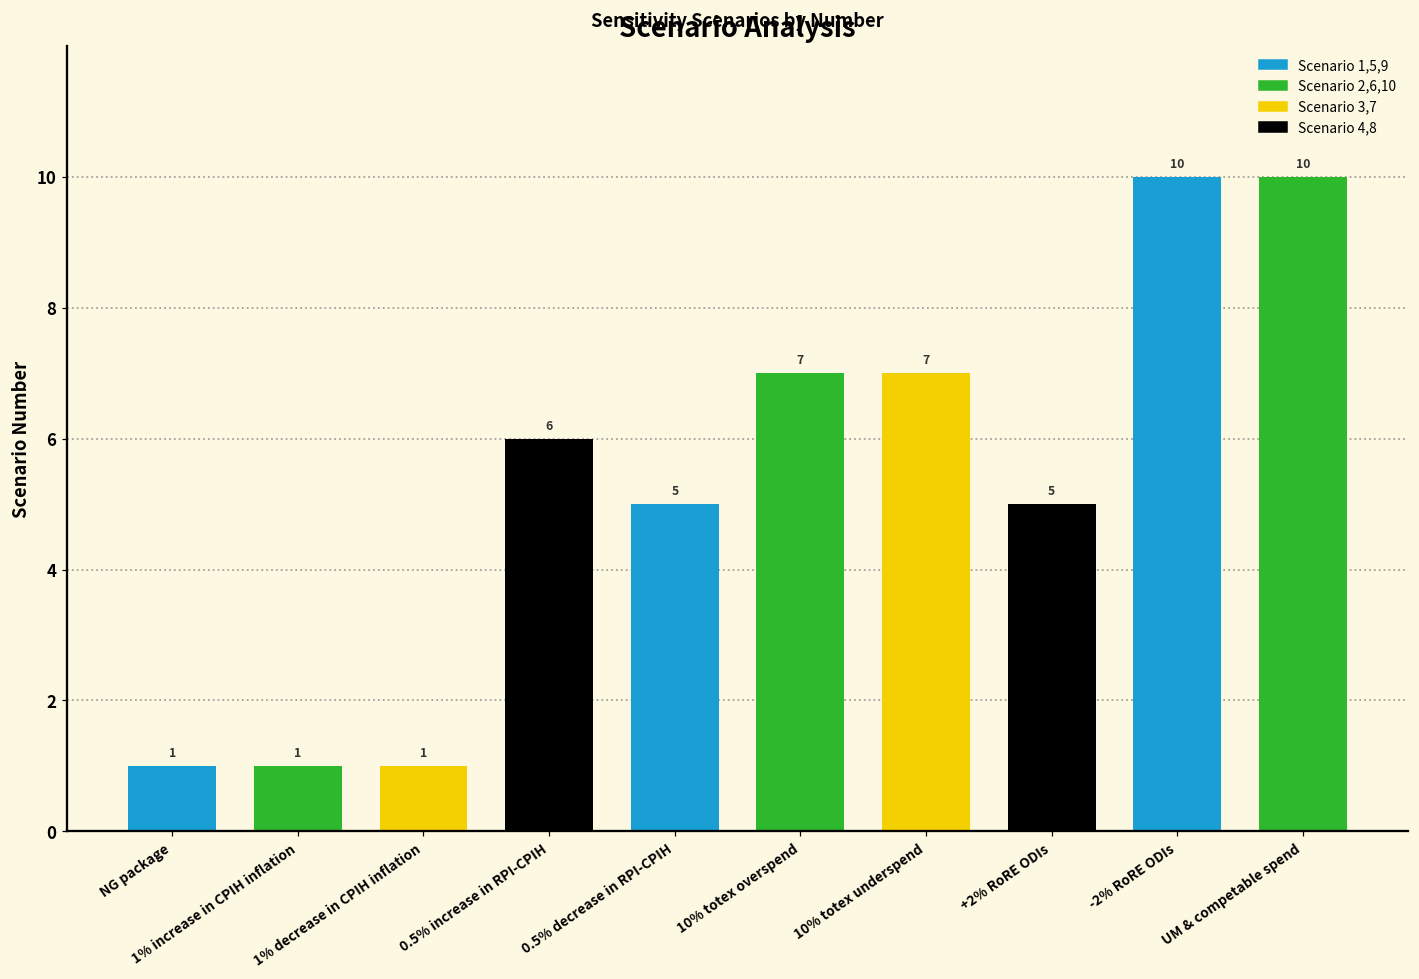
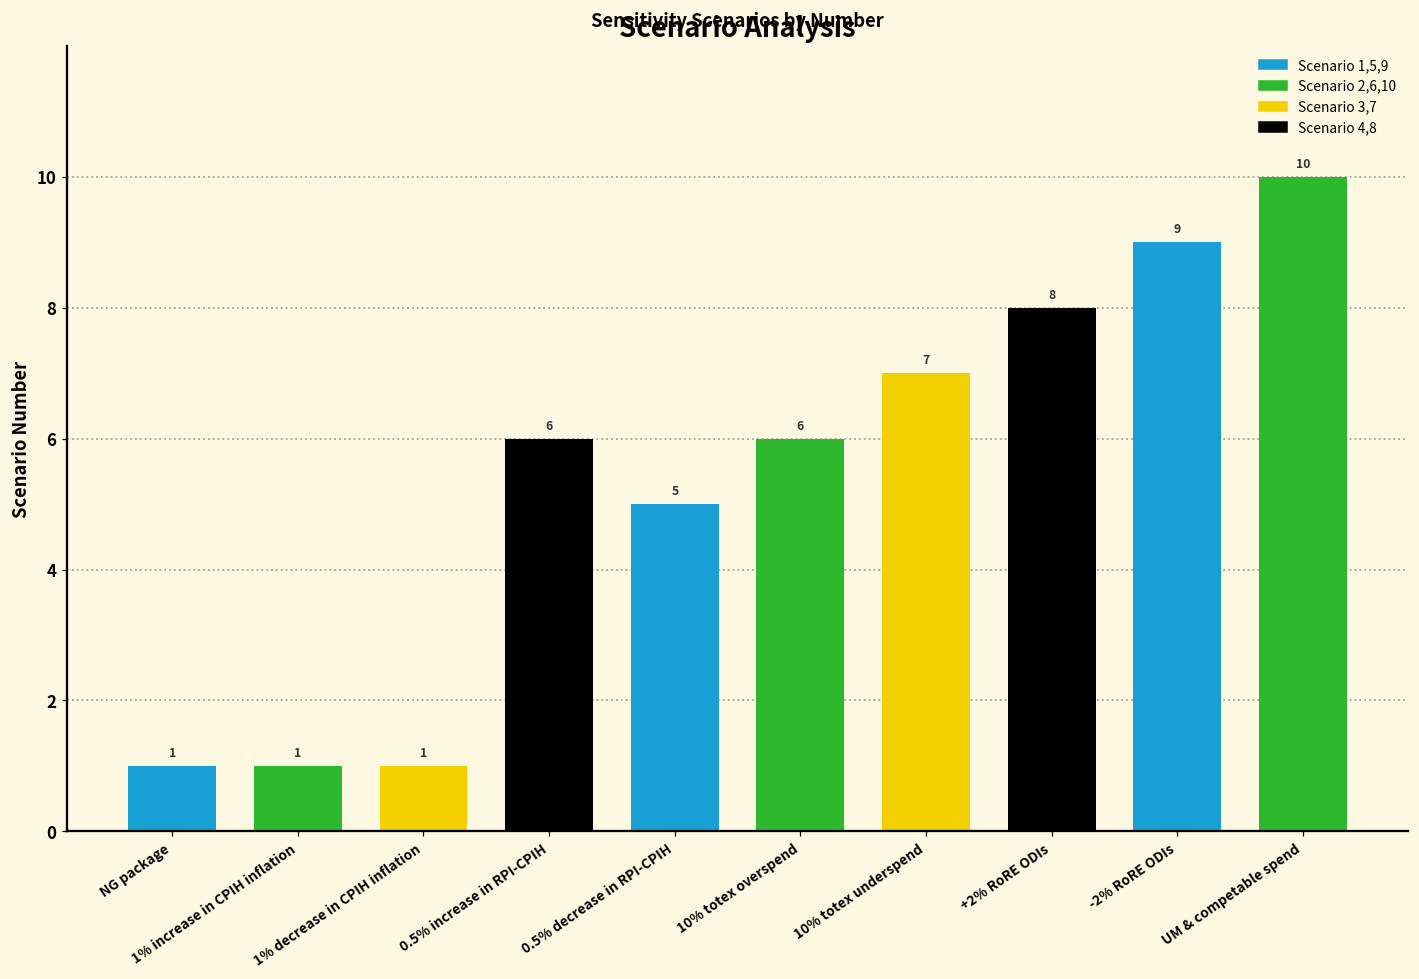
10% totex overspend: 7 -> 6
+2% RoRE ODIs: 5 -> 8
-2% RoRE ODIs: 10 -> 9
